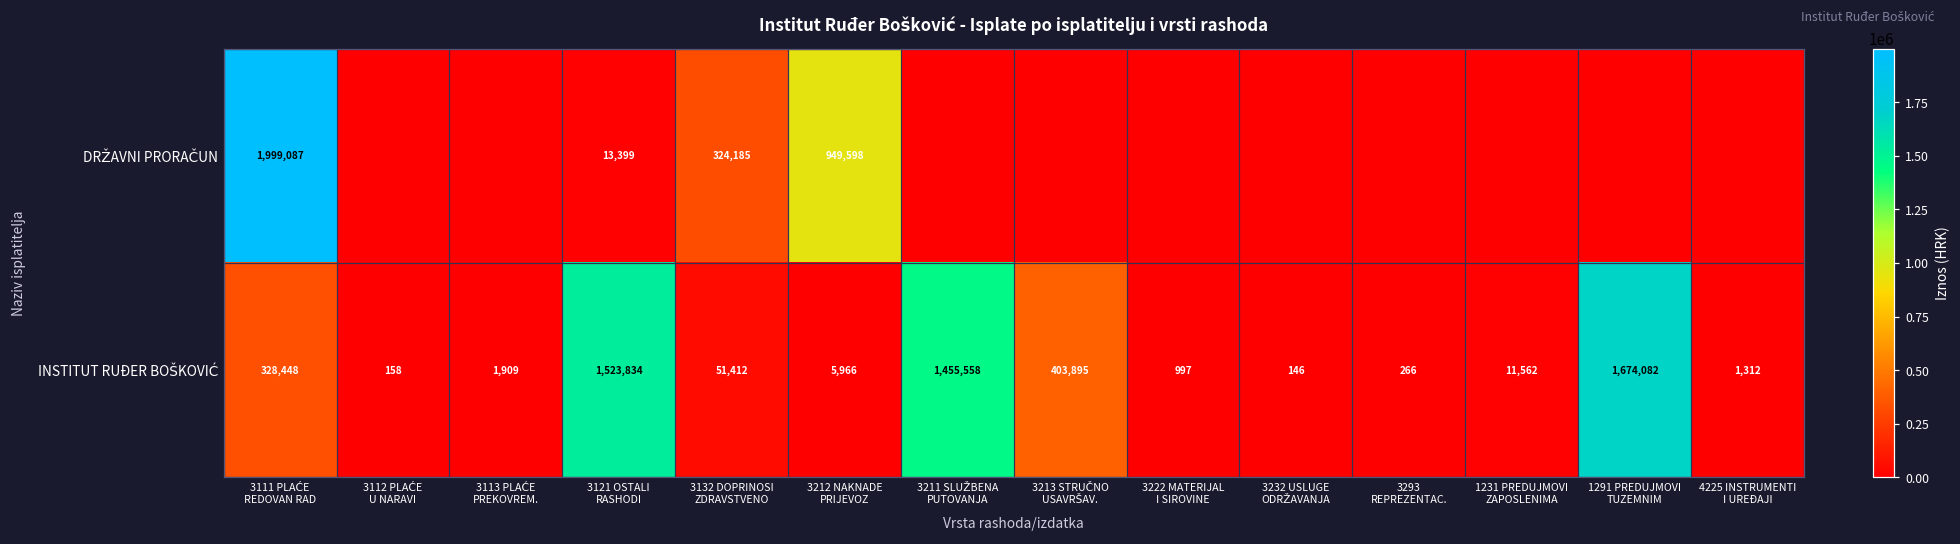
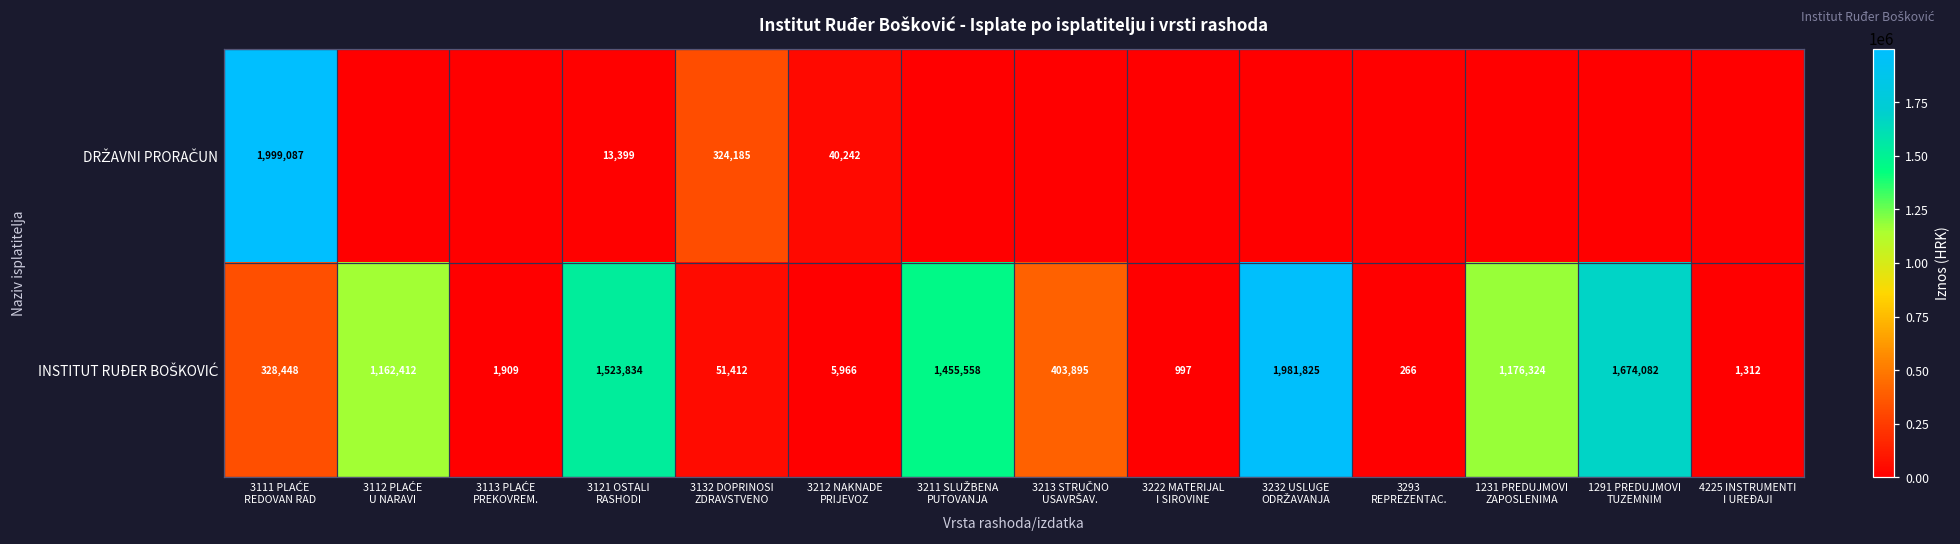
DRŽAVNI PRORAČUN, 3212 NAKNADE PRIJEVOZ: 949,598 -> 40,242
INSTITUT RUĐER BOŠKOVIĆ, 3112 PLAĆE U NARAVI: 158 -> 1,162,412
INSTITUT RUĐER BOŠKOVIĆ, 3232 USLUGE ODRŽAVANJA: 146 -> 1,981,825
INSTITUT RUĐER BOŠKOVIĆ, 1231 PREDUJMOVI ZAPOSLENIMA: 11,562 -> 1,176,324
